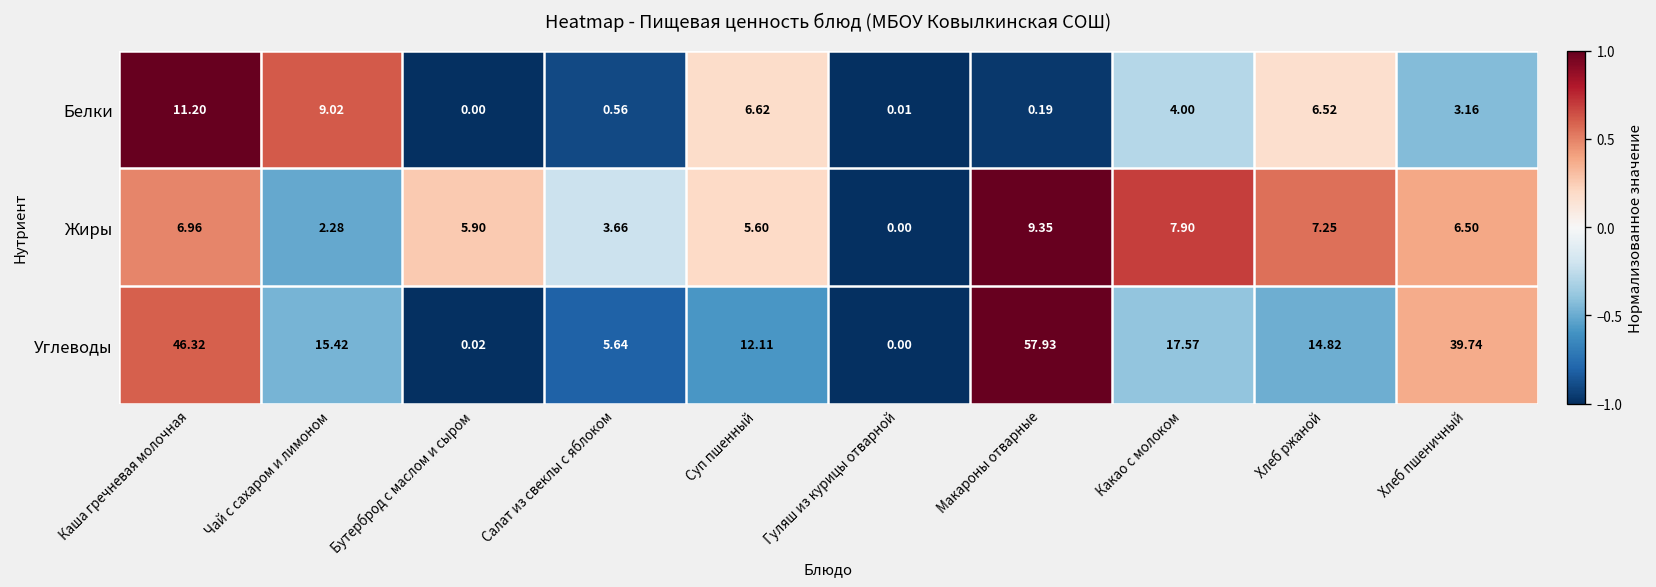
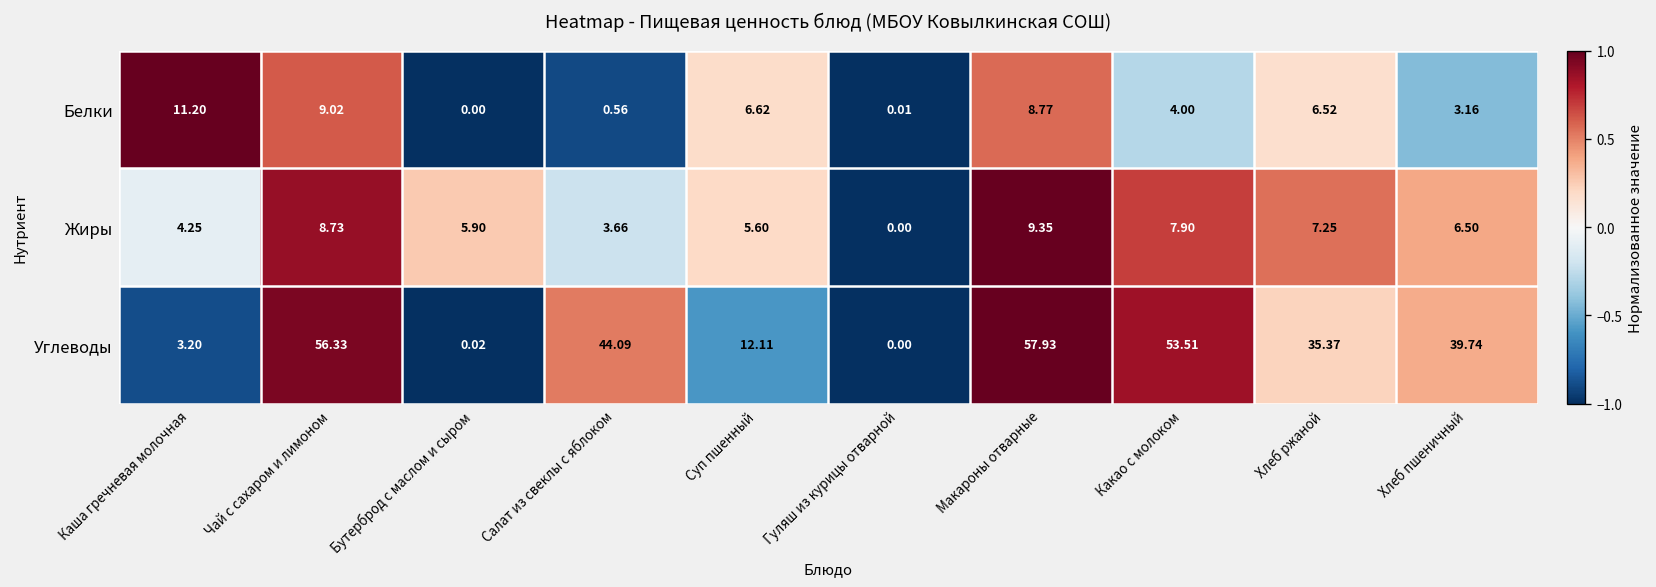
Белки, Макароны отварные: 0.19 -> 8.77
Жиры, Каша гречневая молочная: 6.96 -> 4.25
Жиры, Чай с сахаром и лимоном: 2.28 -> 8.73
Углеводы, Каша гречневая молочная: 46.32 -> 3.20
Углеводы, Чай с сахаром и лимоном: 15.42 -> 56.33
Углеводы, Салат из свеклы с яблоком: 5.64 -> 44.09
Углеводы, Какао с молоком: 17.57 -> 53.51
Углеводы, Хлеб ржаной: 14.82 -> 35.37
